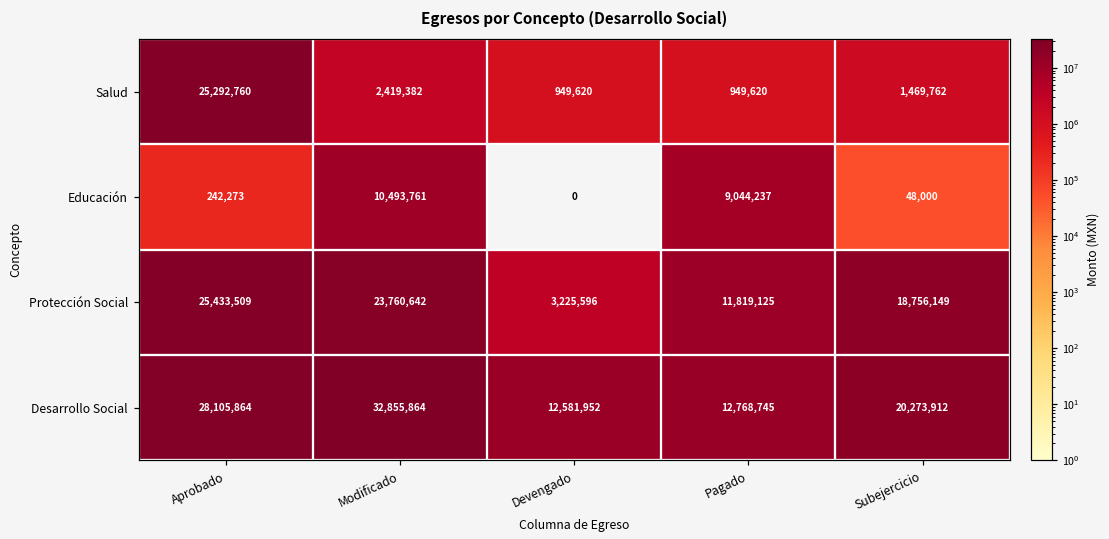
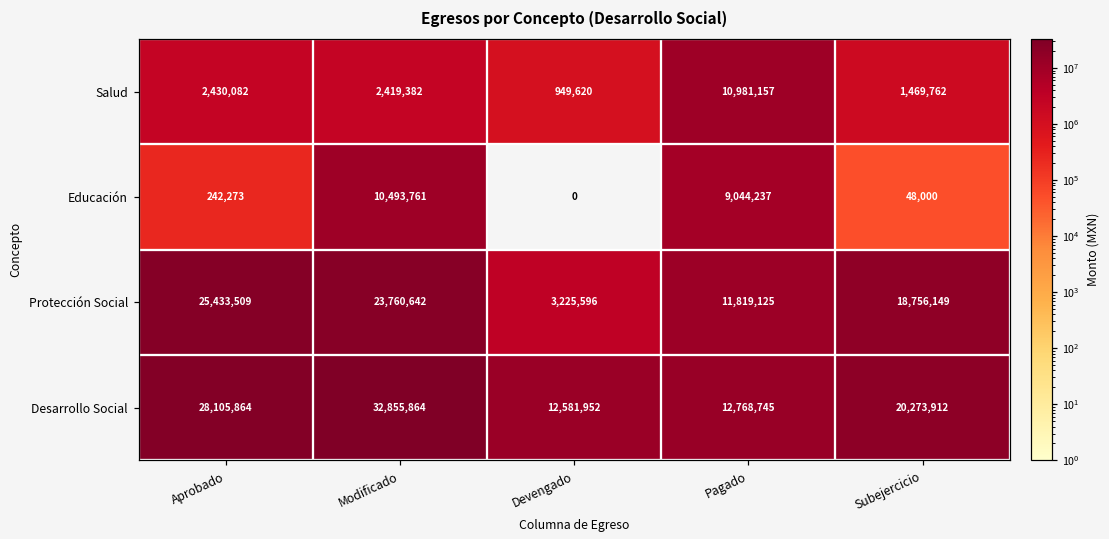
Salud, Aprobado: 25,292,760 -> 2,430,082
Salud, Pagado: 949,620 -> 10,981,157
